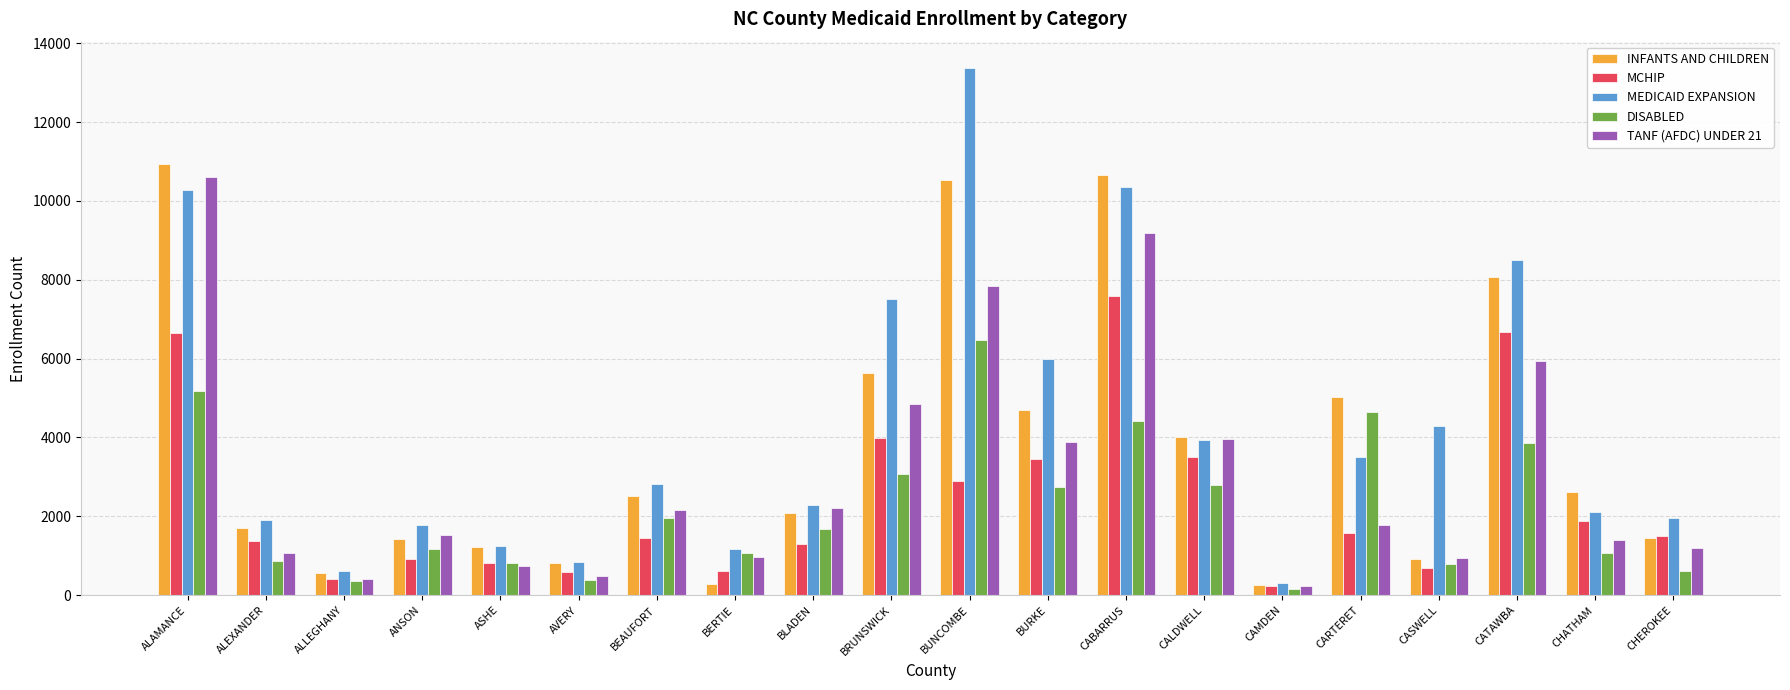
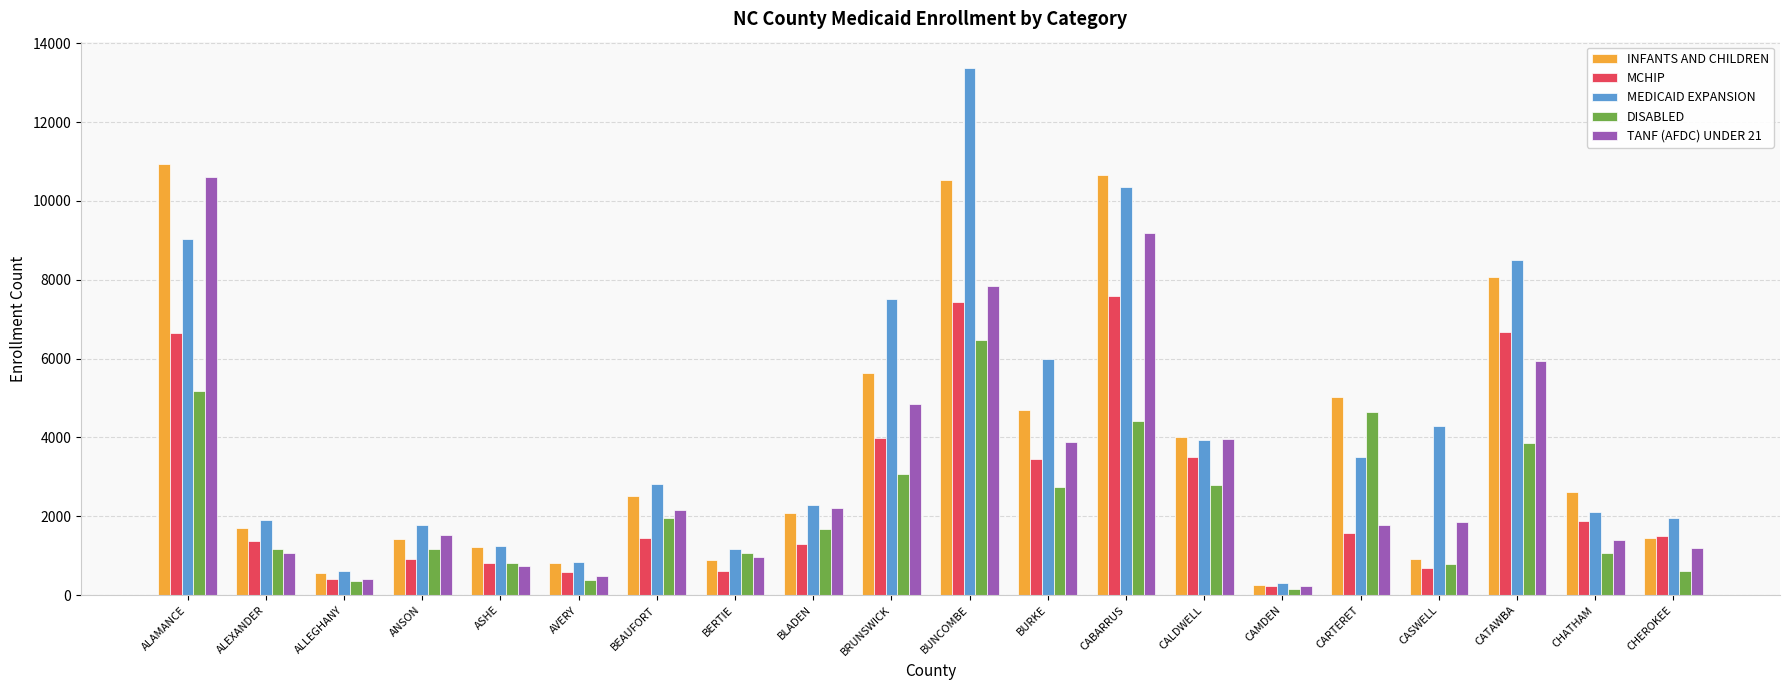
MEDICAID EXPANSION, ALAMANCE: 10300 -> 9000
DISABLED, ALEXANDER: 900 -> 1200
INFANTS AND CHILDREN, BERTIE: 300 -> 900
MCHIP, BUNCOMBE: 2900 -> 7400
TANF (AFDC) UNDER 21, CASWELL: 900 -> 1900
